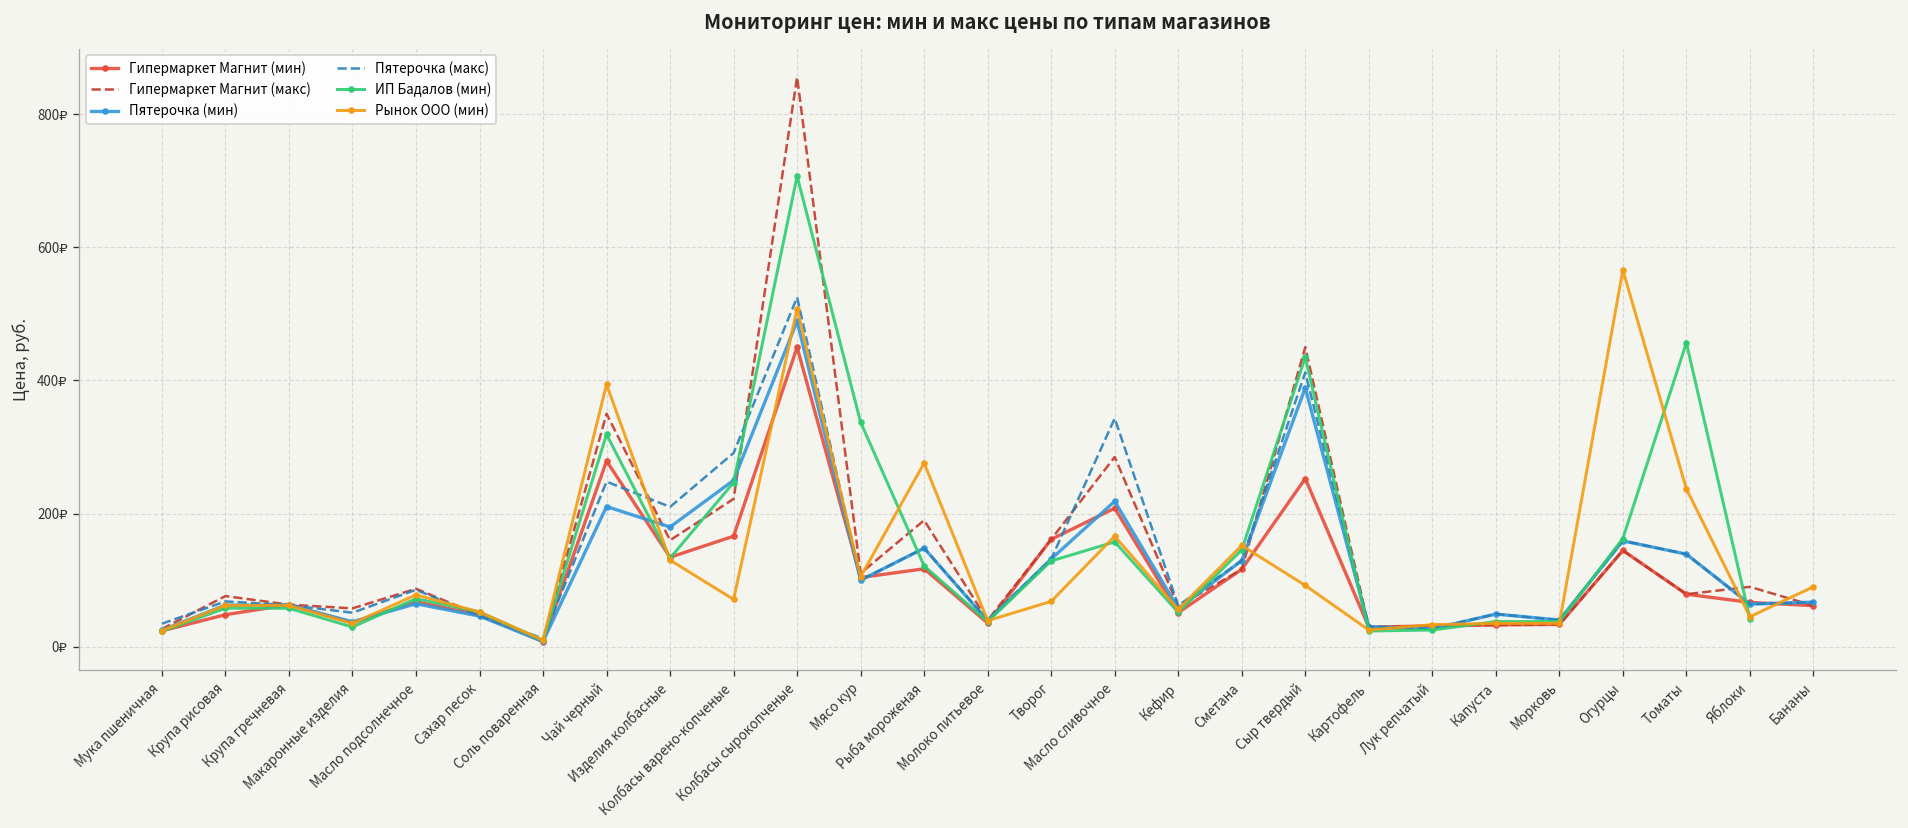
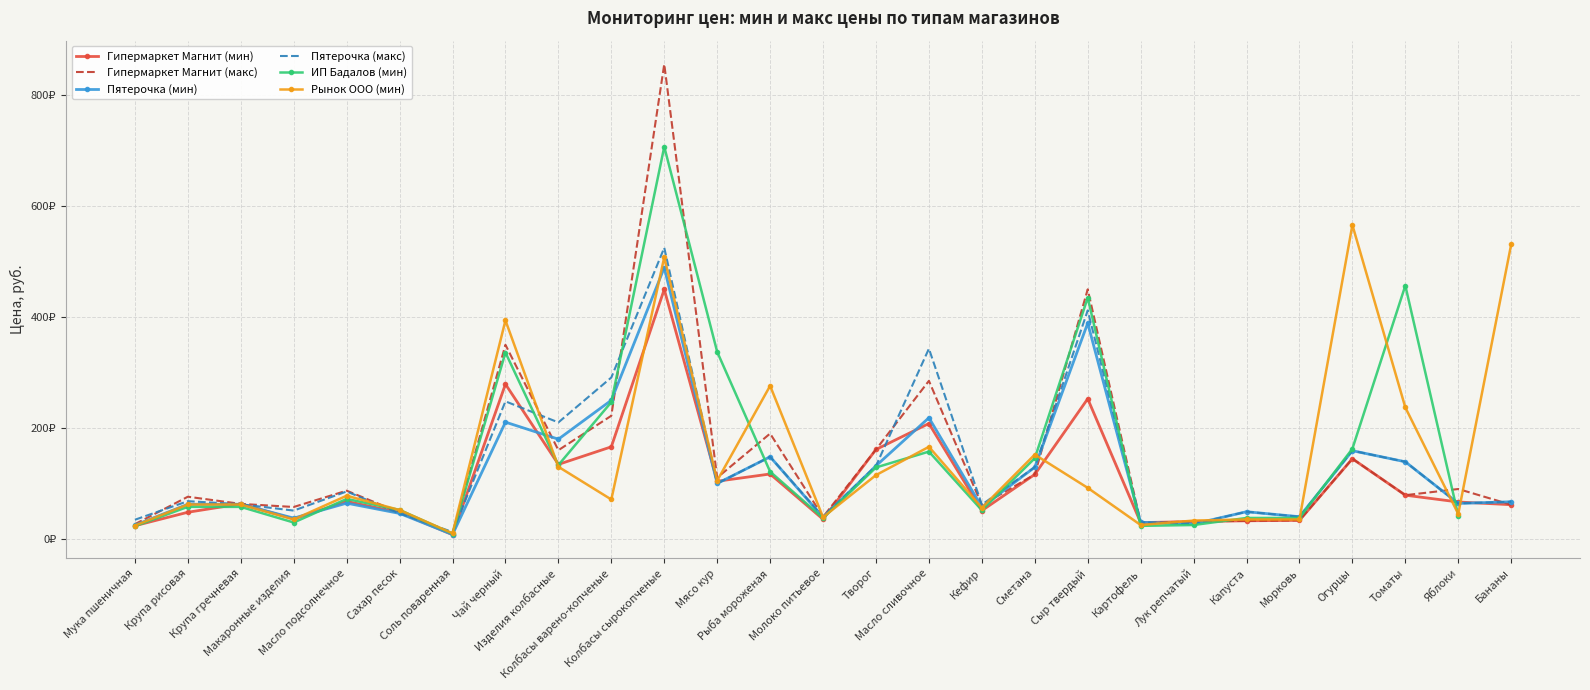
ИП Бадалов (мин), Чай черный: 320₽ -> 340₽
Рынок ООО (мин), Творог: 70₽ -> 120₽
Рынок ООО (мин), Бананы: 90₽ -> 530₽
